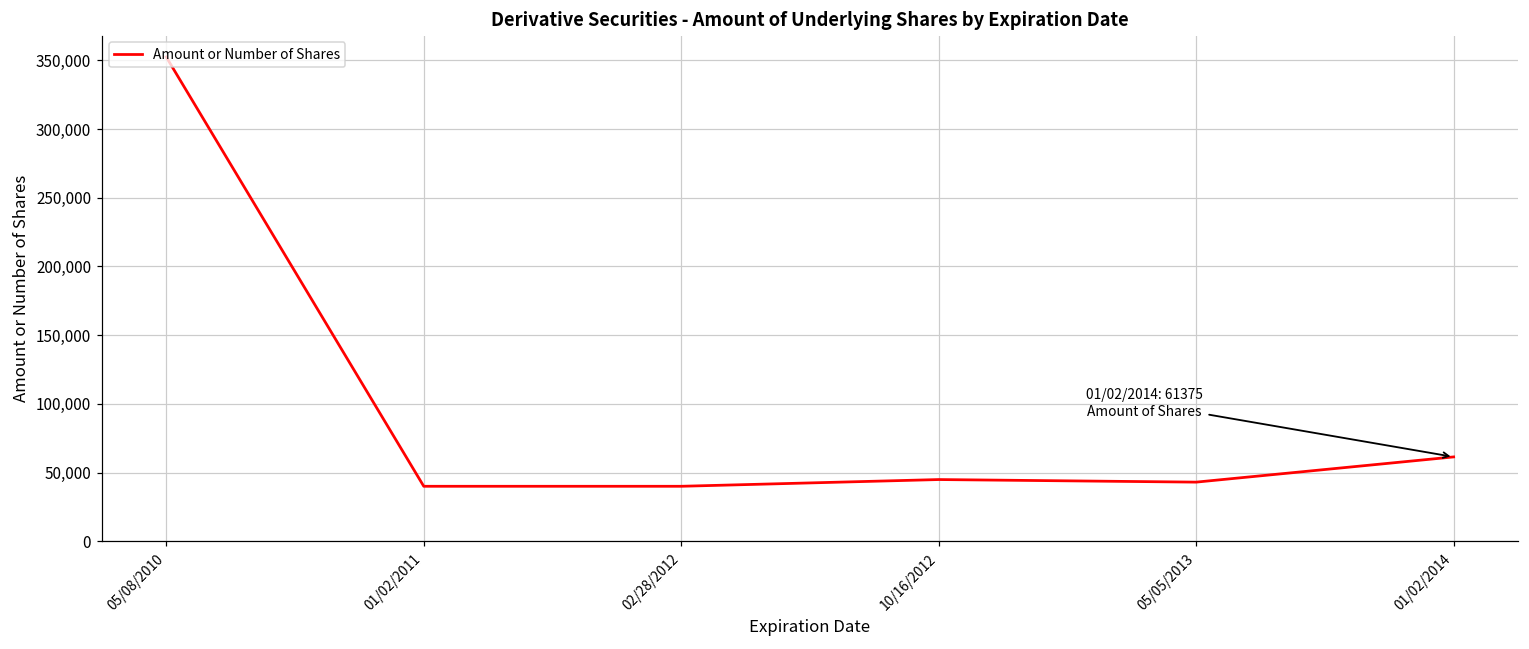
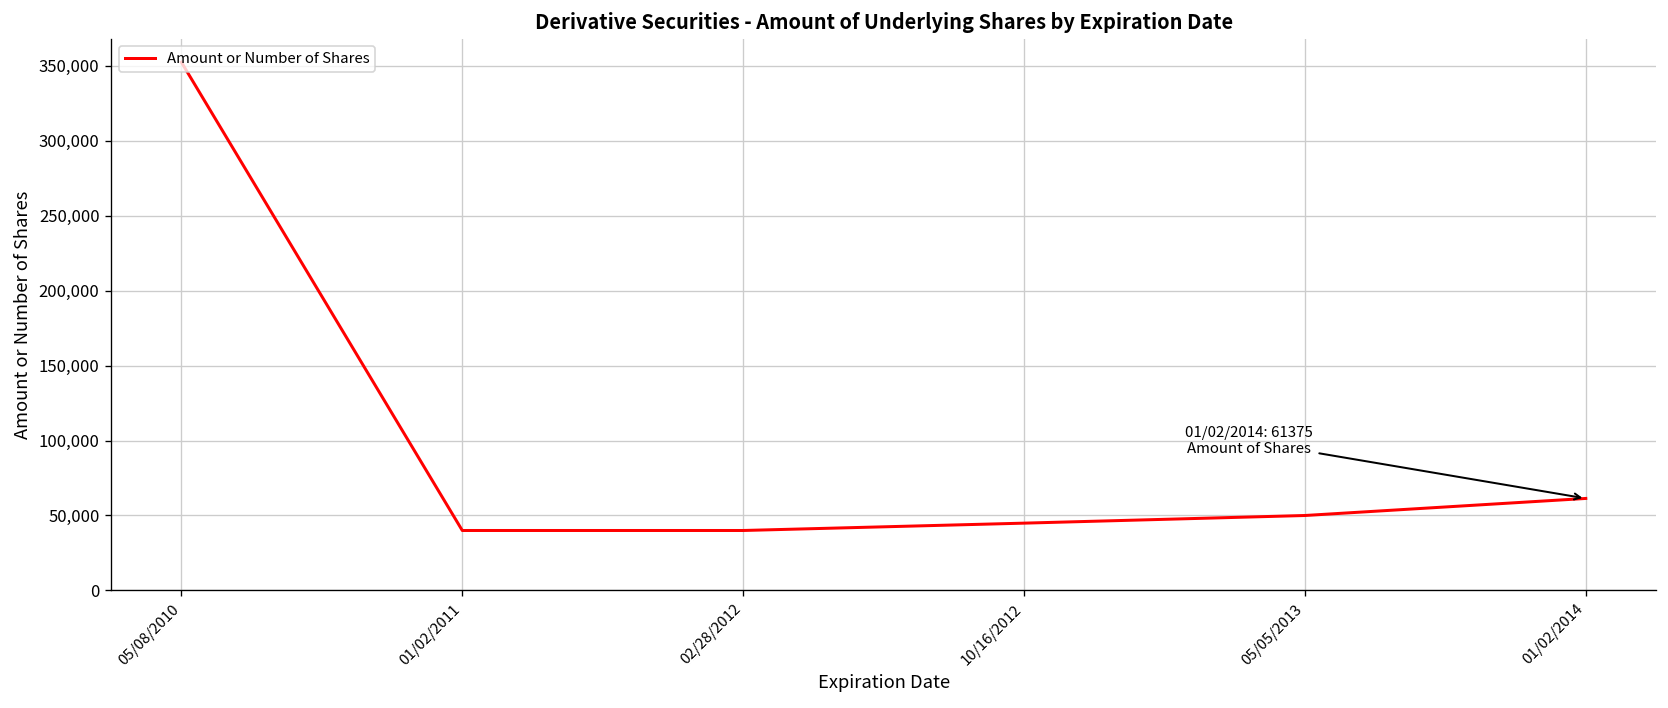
05/05/2013: 43,000 -> 50,000
